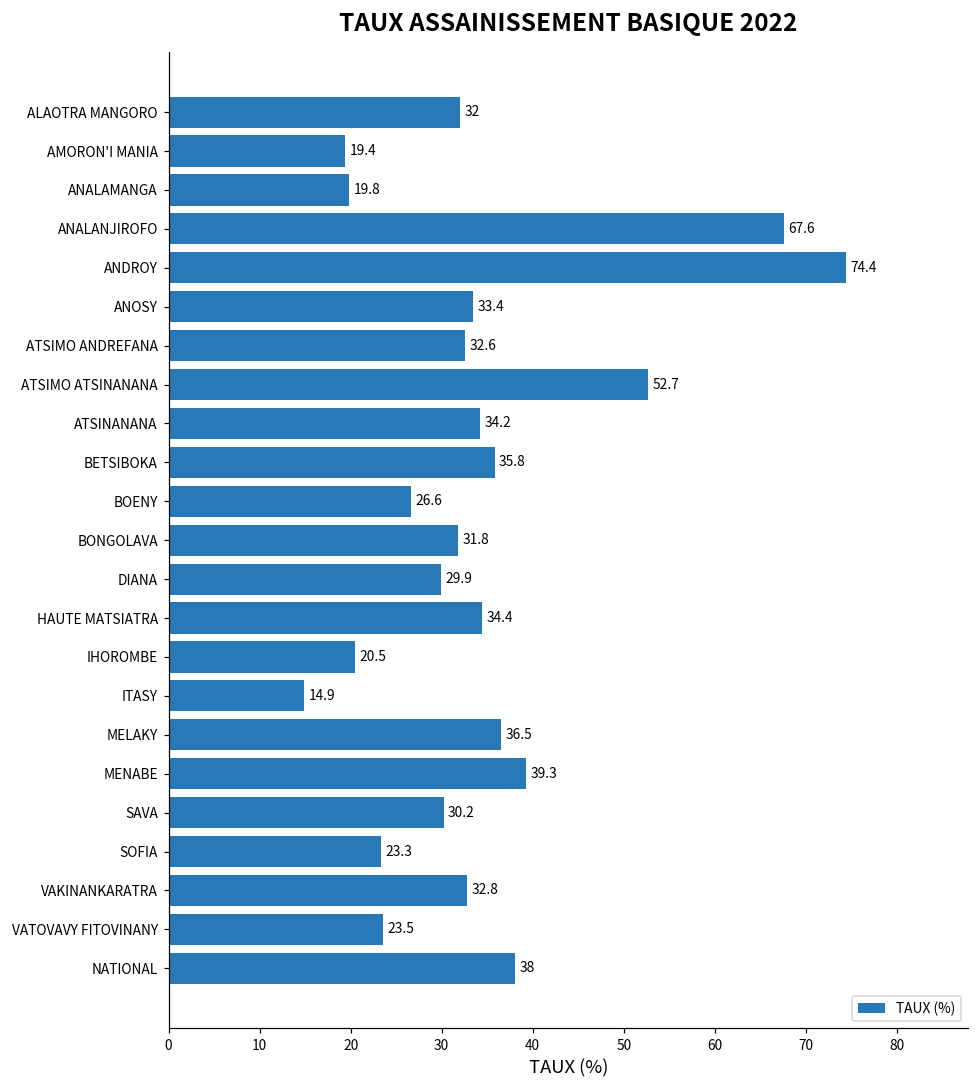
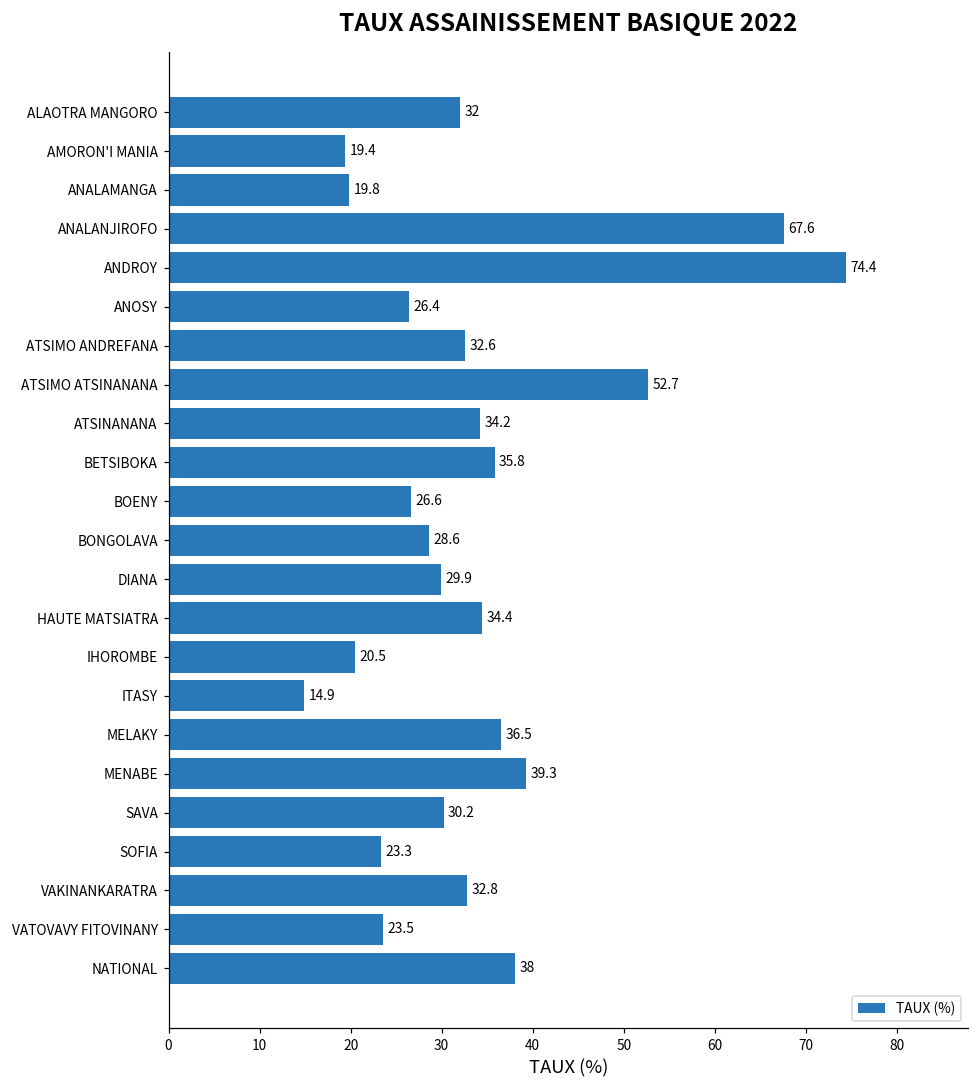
ANOSY: 33.4 -> 26.4
BONGOLAVA: 31.8 -> 28.6
